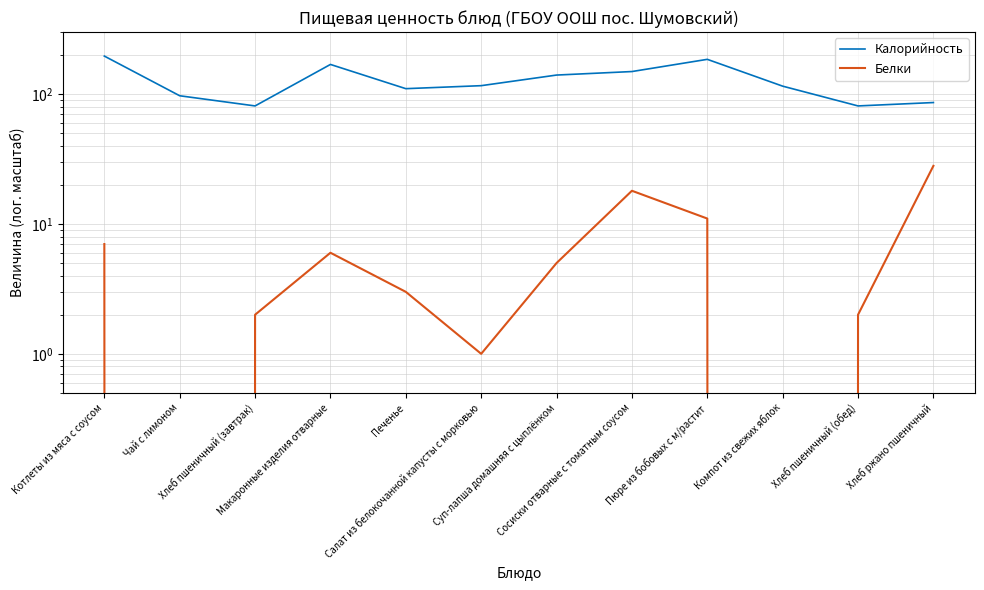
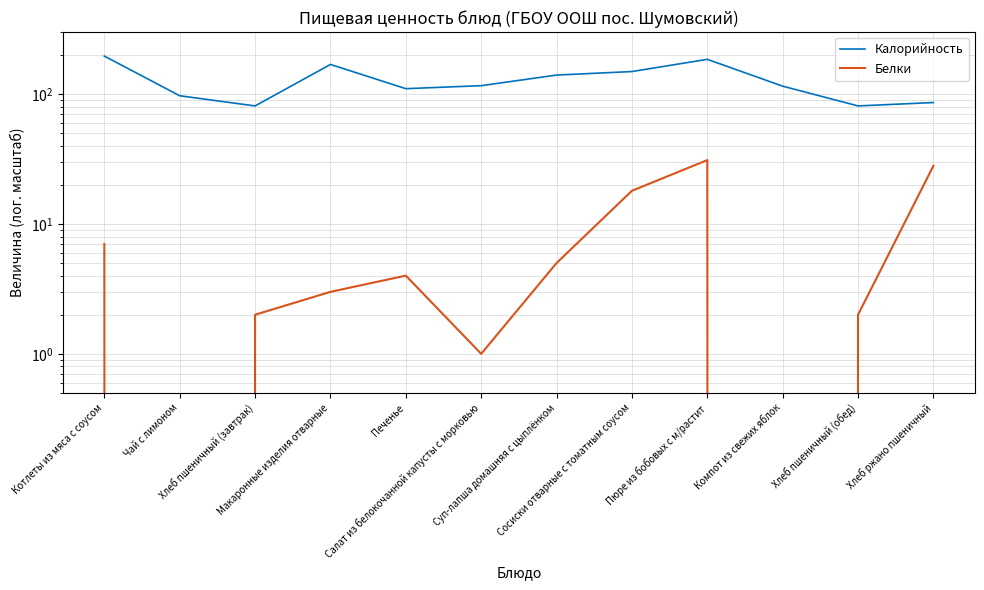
Белки, Макаронные изделия отварные: 6 -> 3
Белки, Печенье: 3 -> 4
Белки, Пюре из бобовых с м/растит: 11 -> 31
